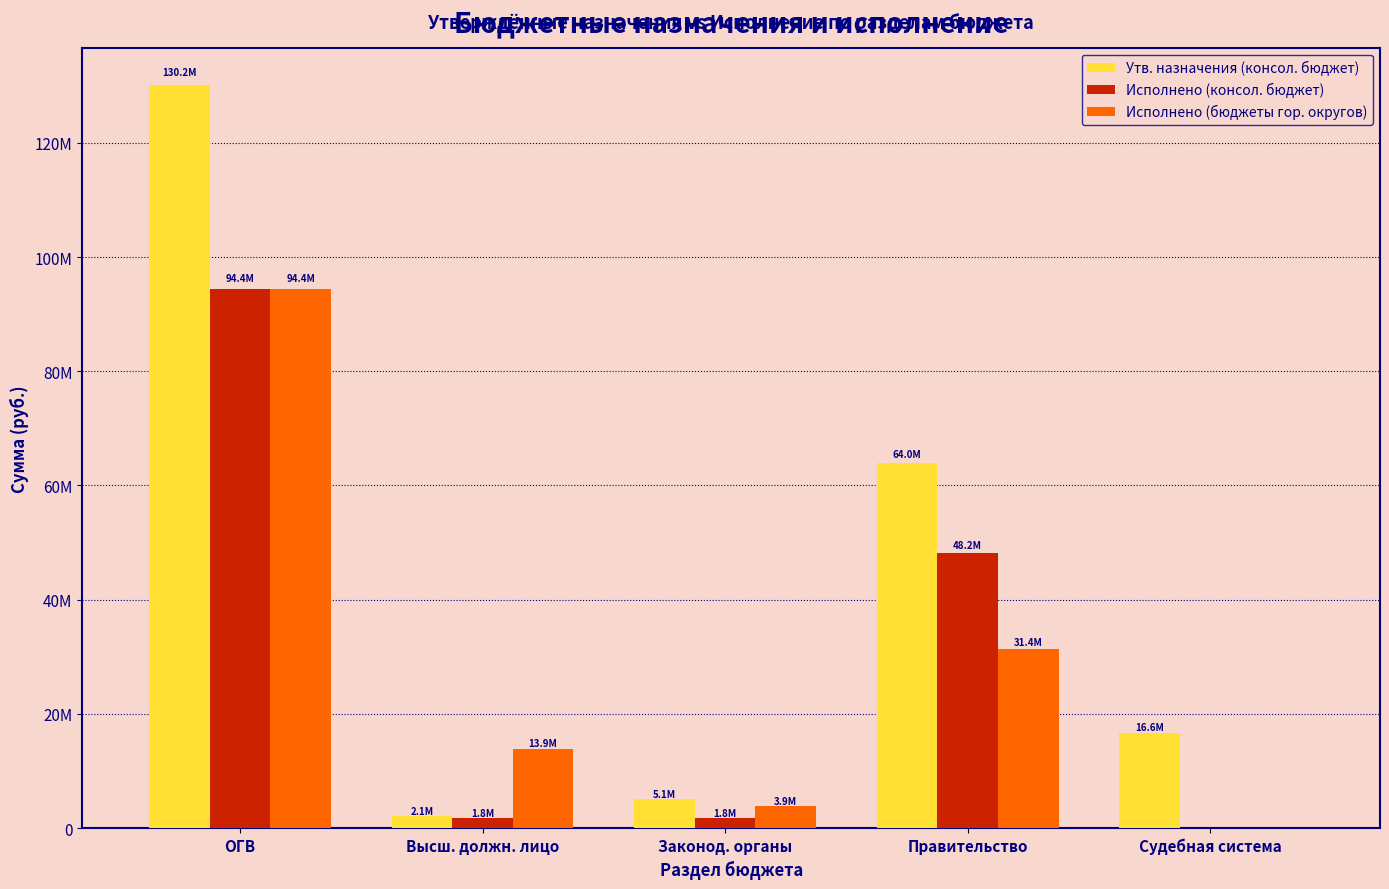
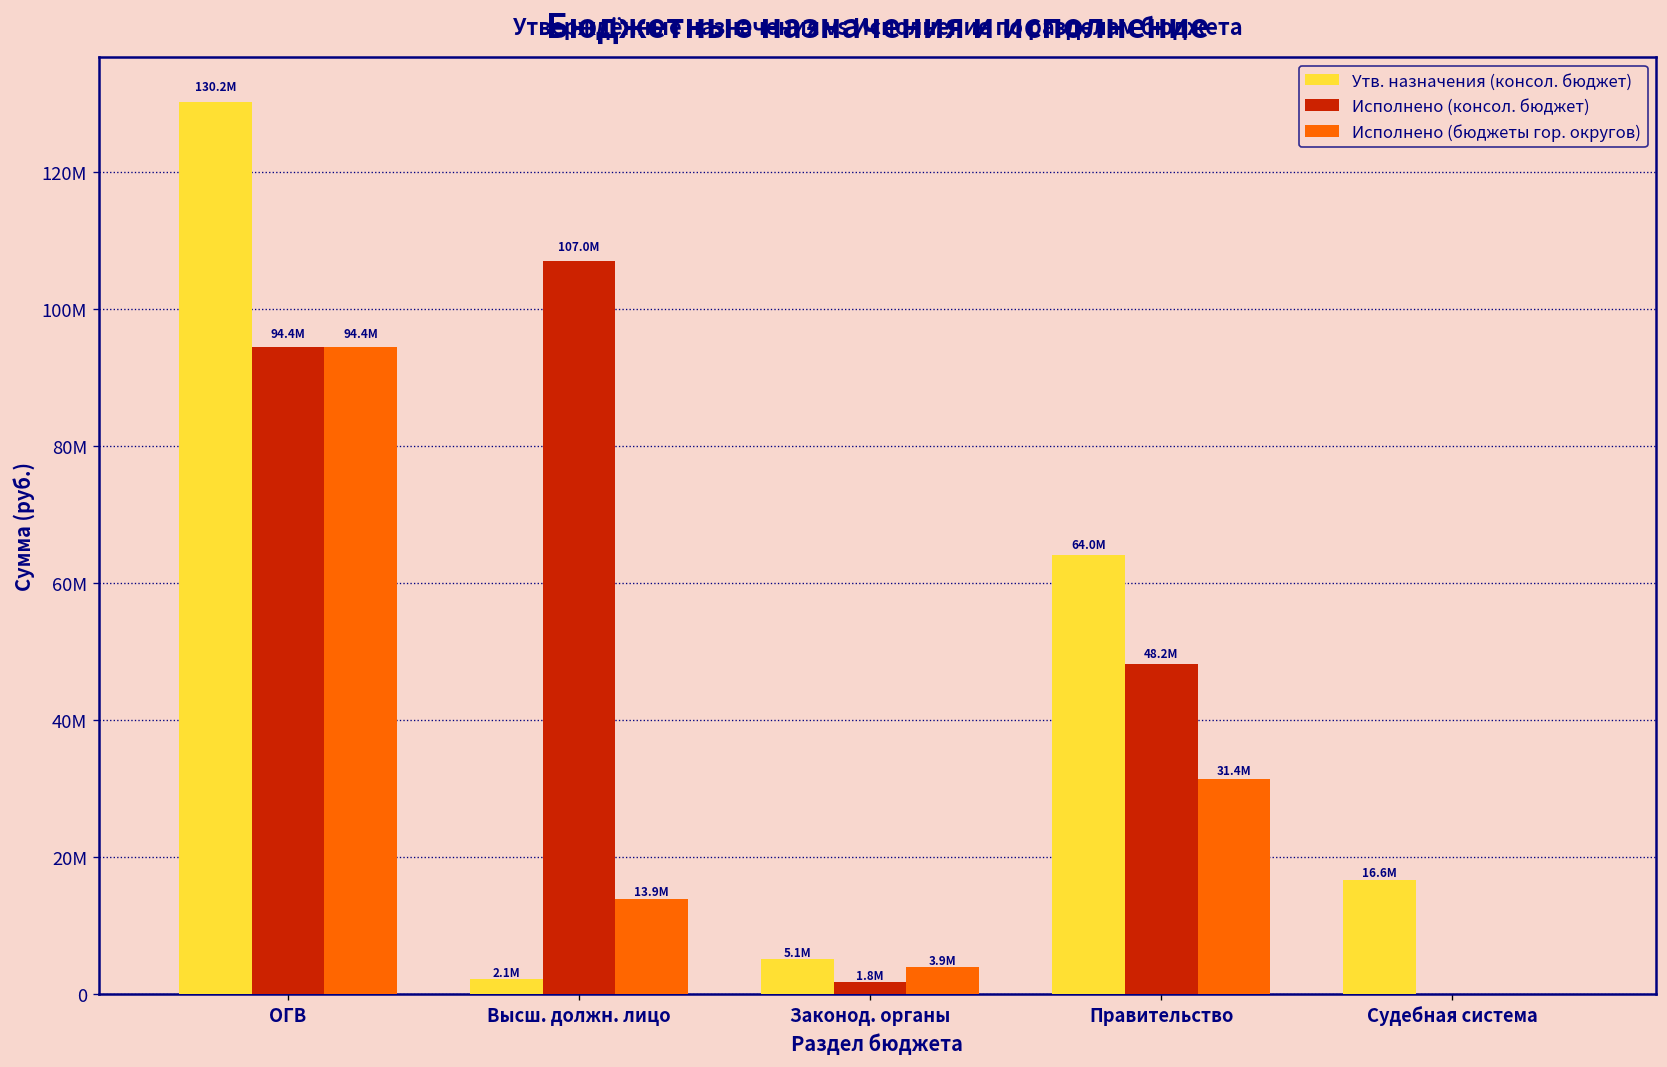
Исполнено (консол. бюджет), Высш. должн. лицо: 1.8M -> 107.0M
